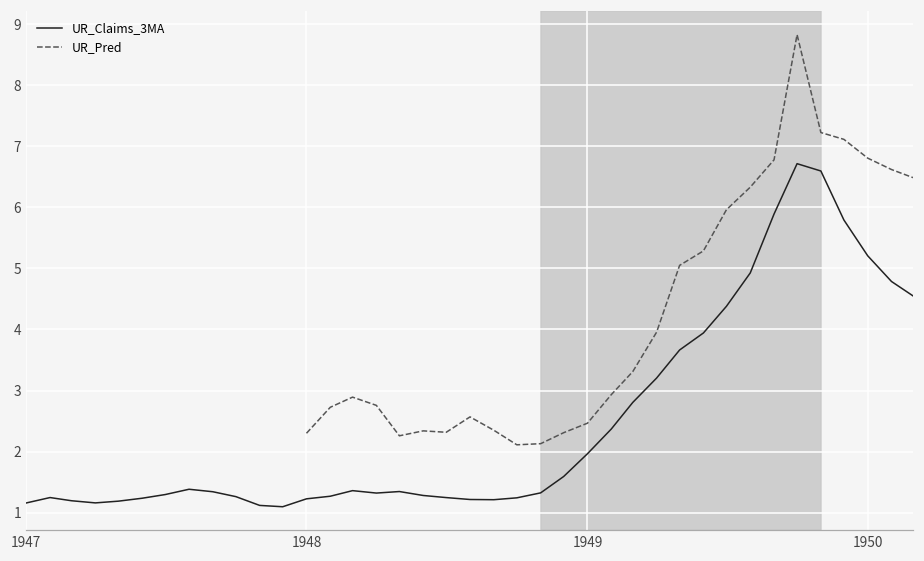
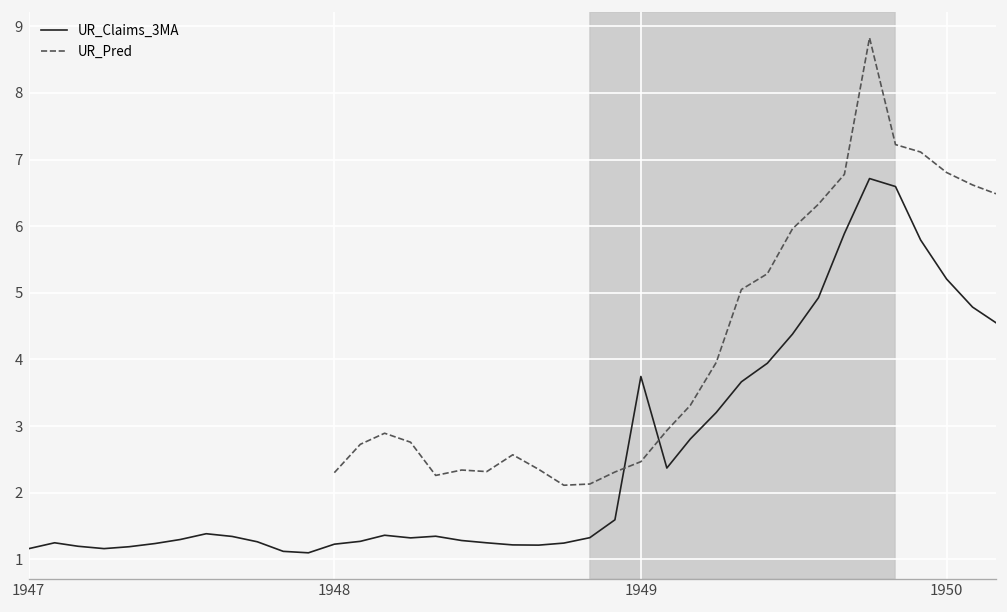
UR_Claims_3MA, 1949: 2.0 -> 3.7
